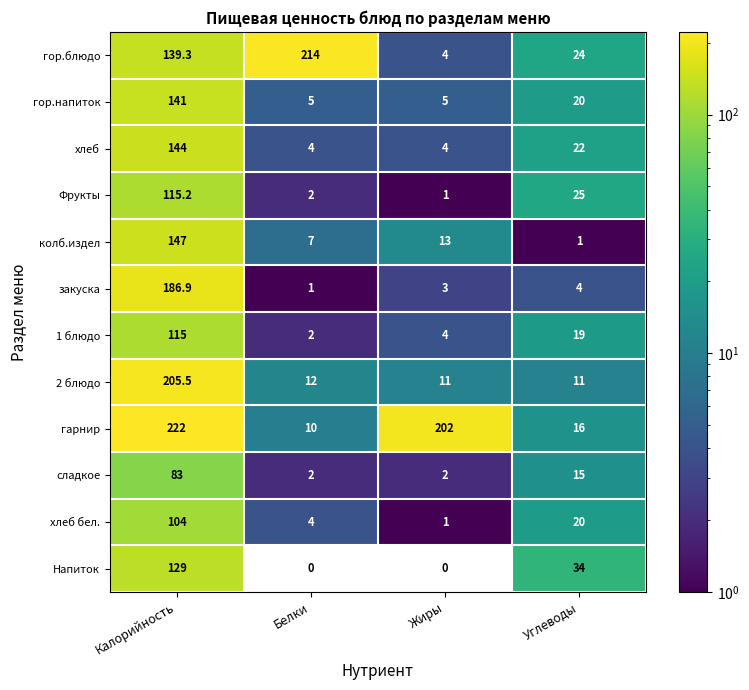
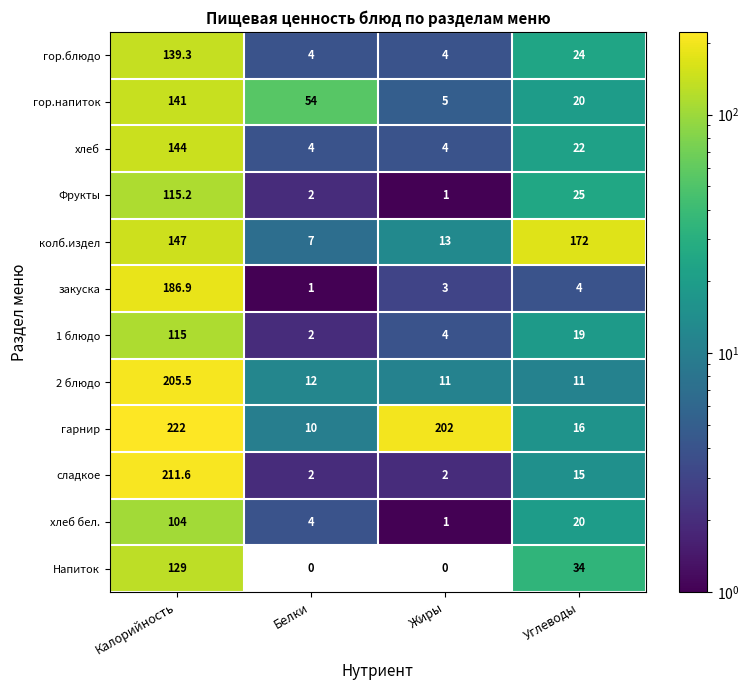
гор.блюдо, Белки: 214 -> 4
гор.напиток, Белки: 5 -> 54
колб.издел, Углеводы: 1 -> 172
сладкое, Калорийность: 83 -> 211.6
